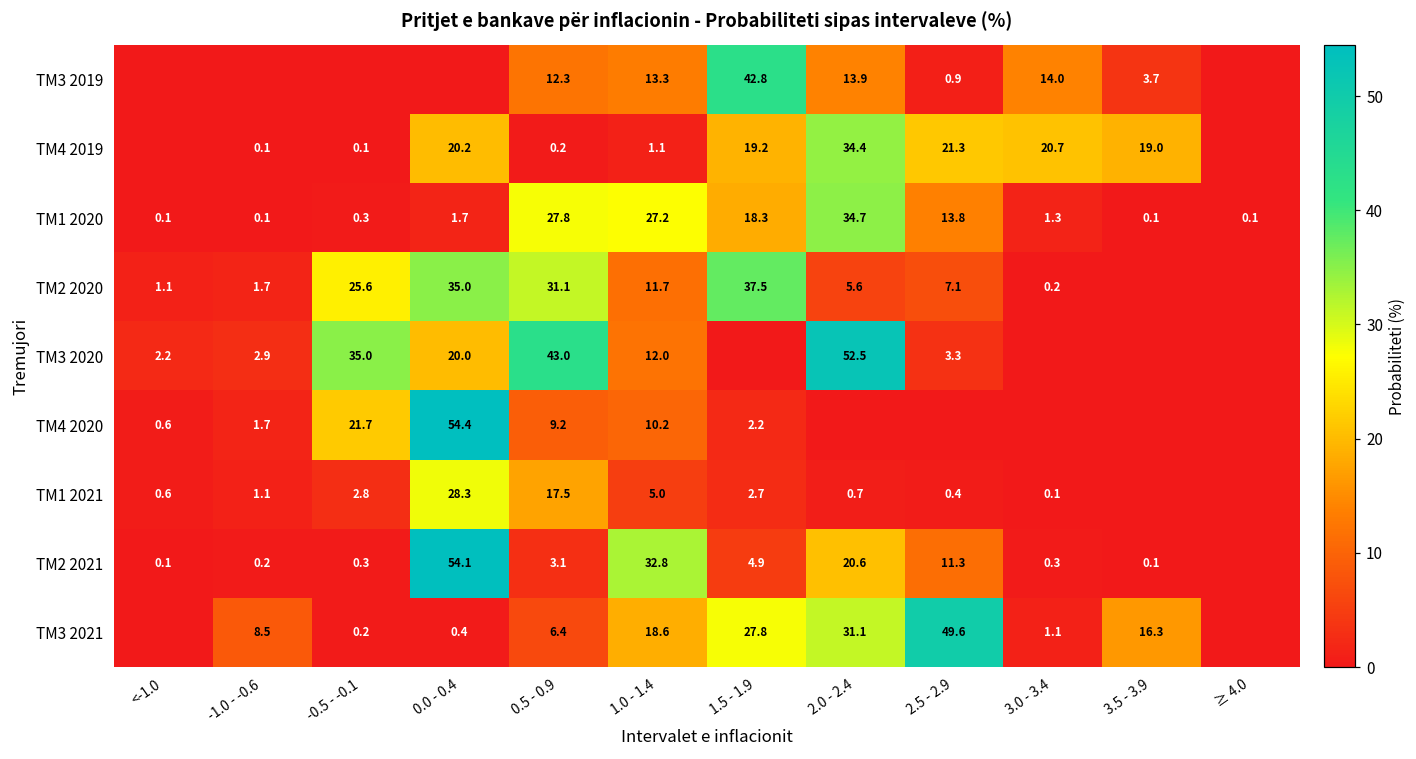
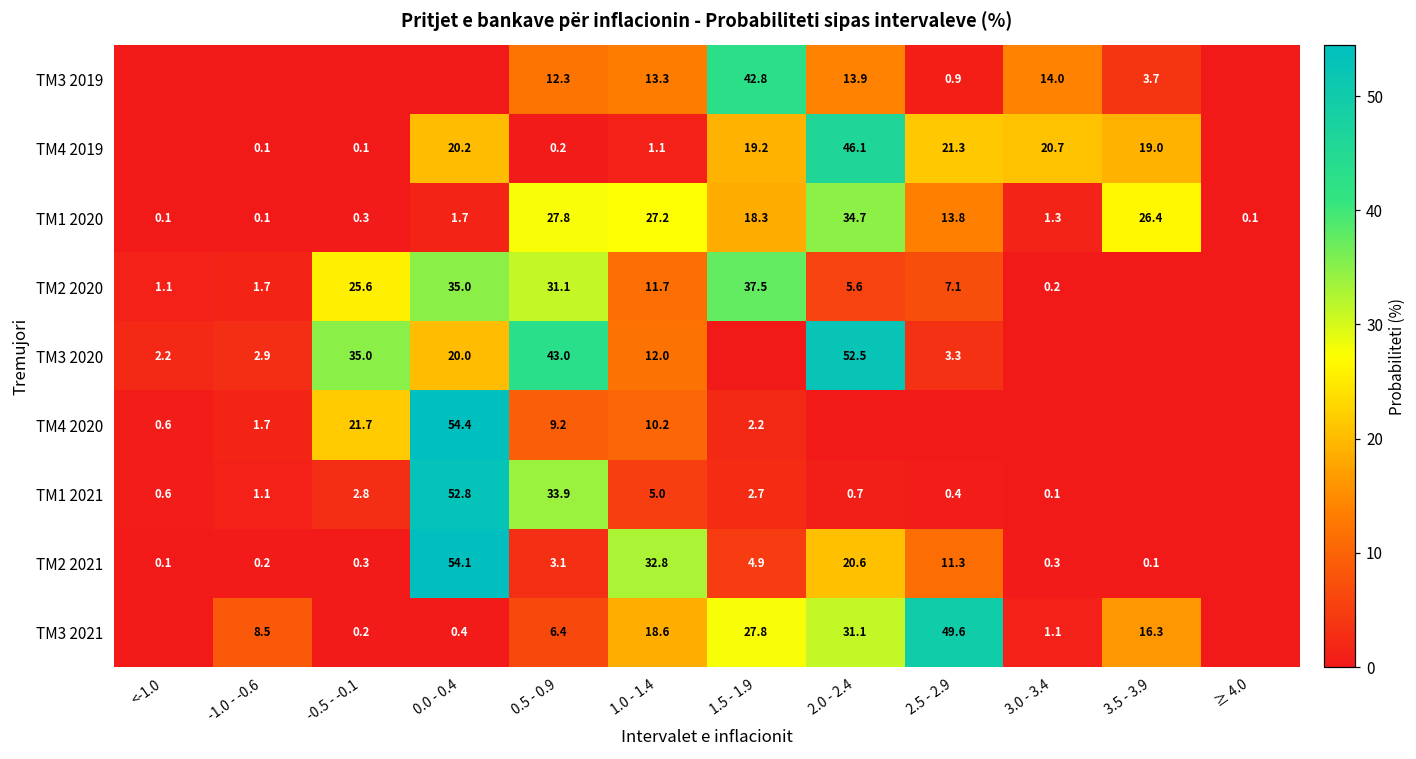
TM4 2019, 2.0 - 2.4: 34.4 -> 46.1
TM1 2020, 3.5 - 3.9: 0.1 -> 26.4
TM1 2021, 0.0 - 0.4: 28.3 -> 52.8
TM1 2021, 0.5 - 0.9: 17.5 -> 33.9
